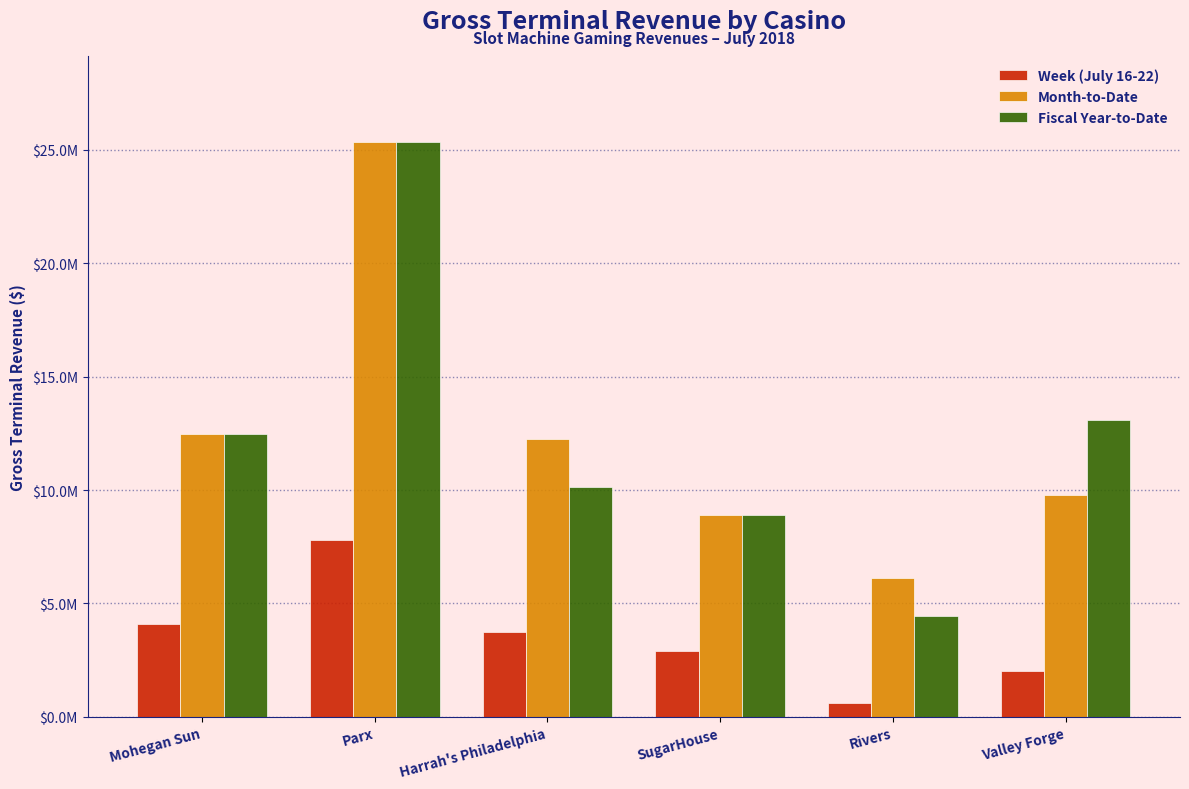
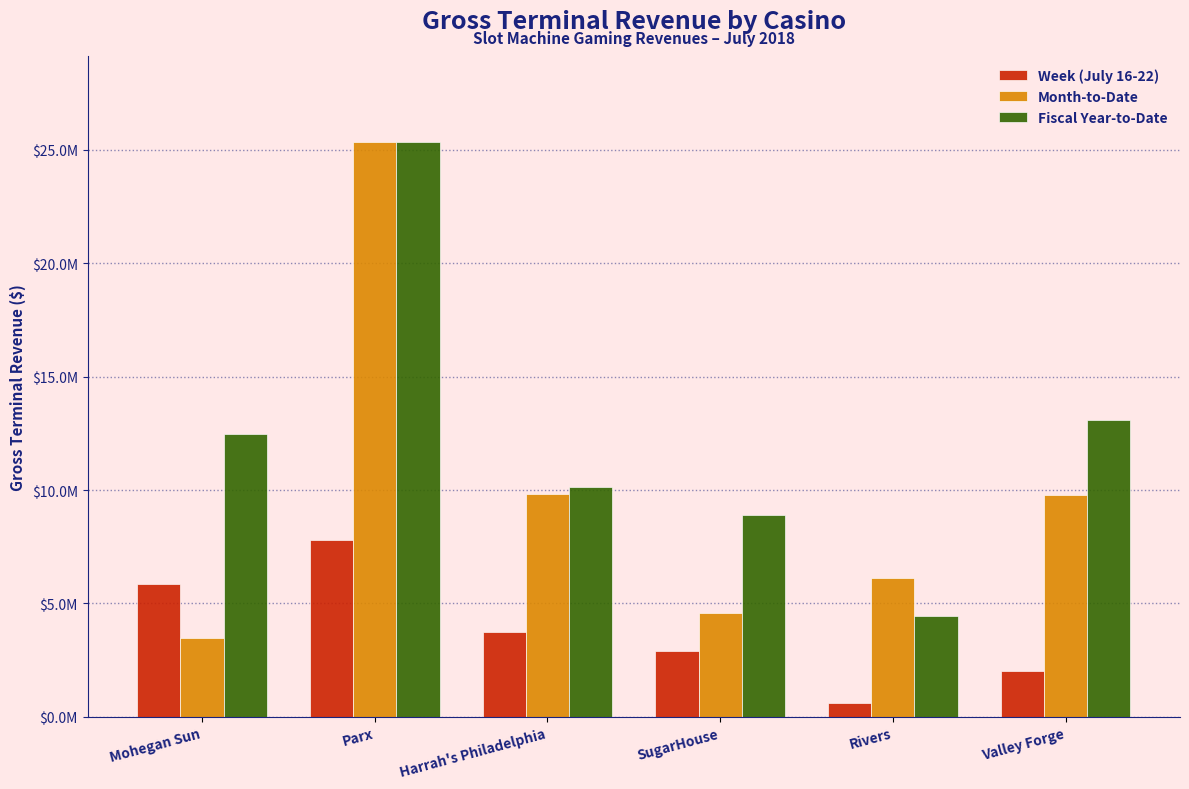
Week (July 16-22), Mohegan Sun: $4100000 -> $5900000
Month-to-Date, Mohegan Sun: $12500000 -> $3500000
Month-to-Date, Harrah's Philadelphia: $12200000 -> $9800000
Month-to-Date, SugarHouse: $8900000 -> $4600000
